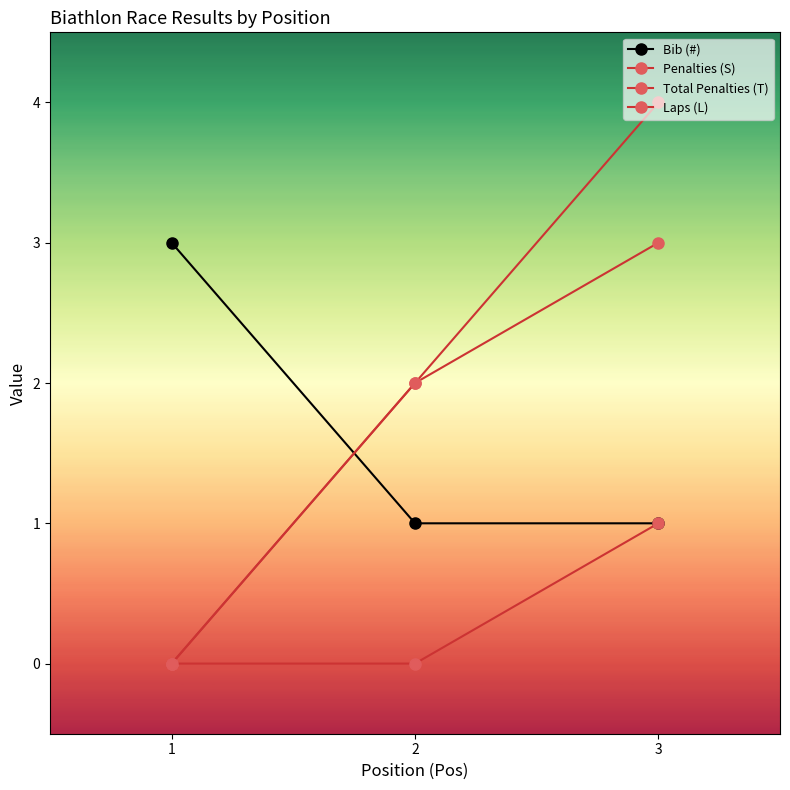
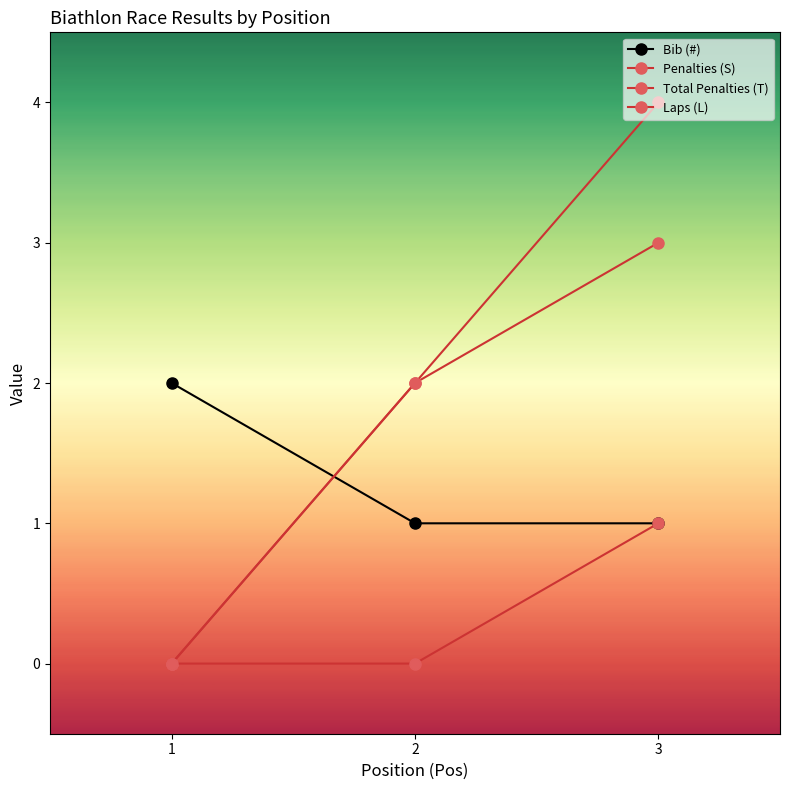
Bib (#), 1: 3 -> 2
